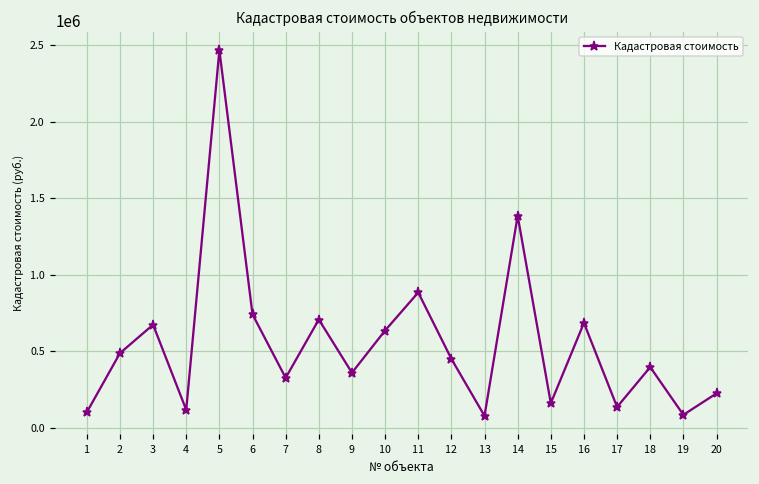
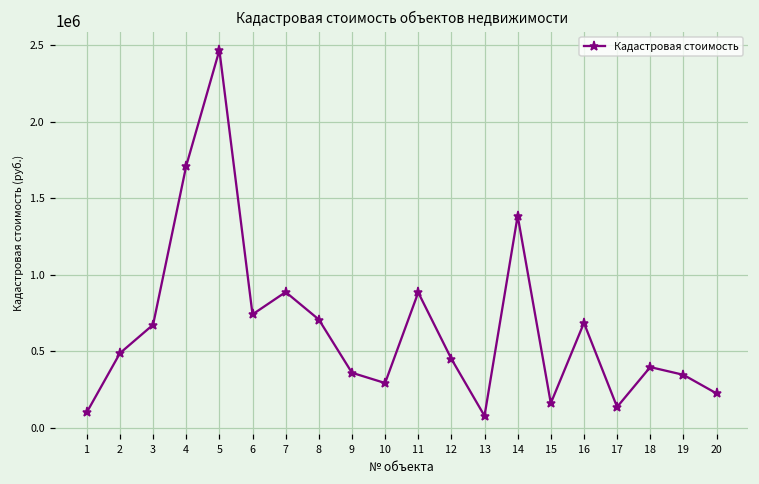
4: 120000 -> 1710000
7: 320000 -> 890000
10: 630000 -> 290000
19: 80000 -> 340000
